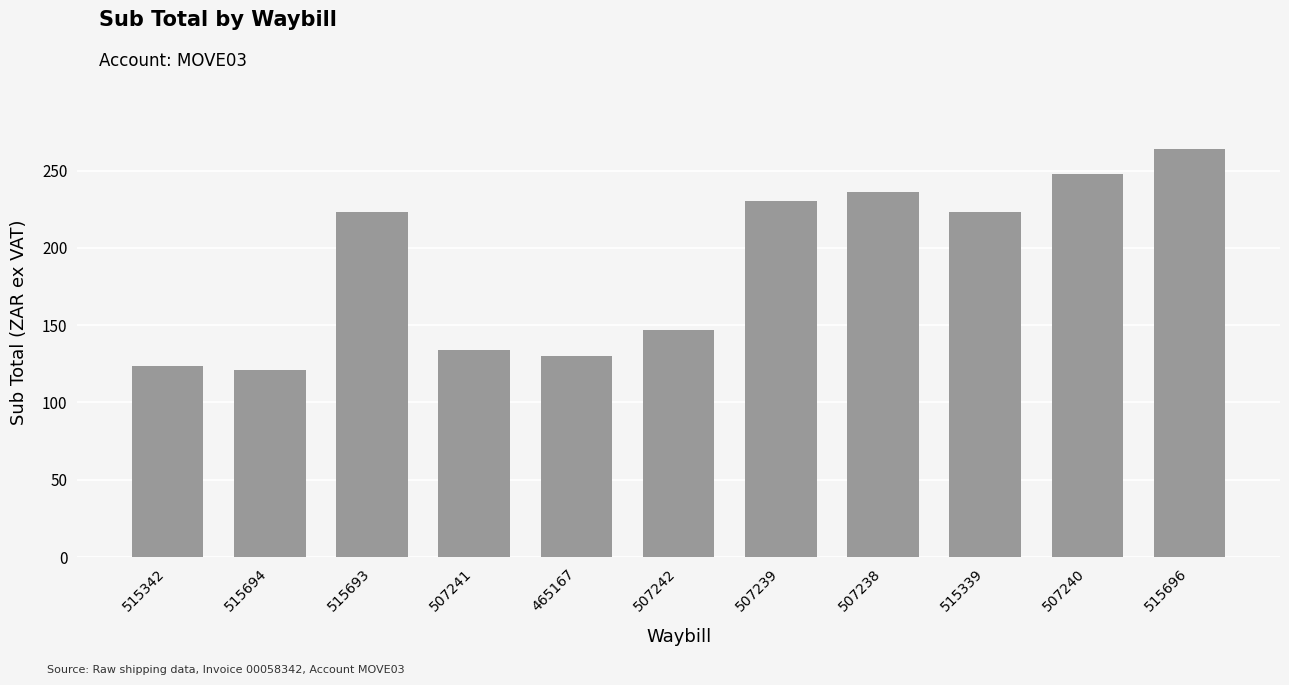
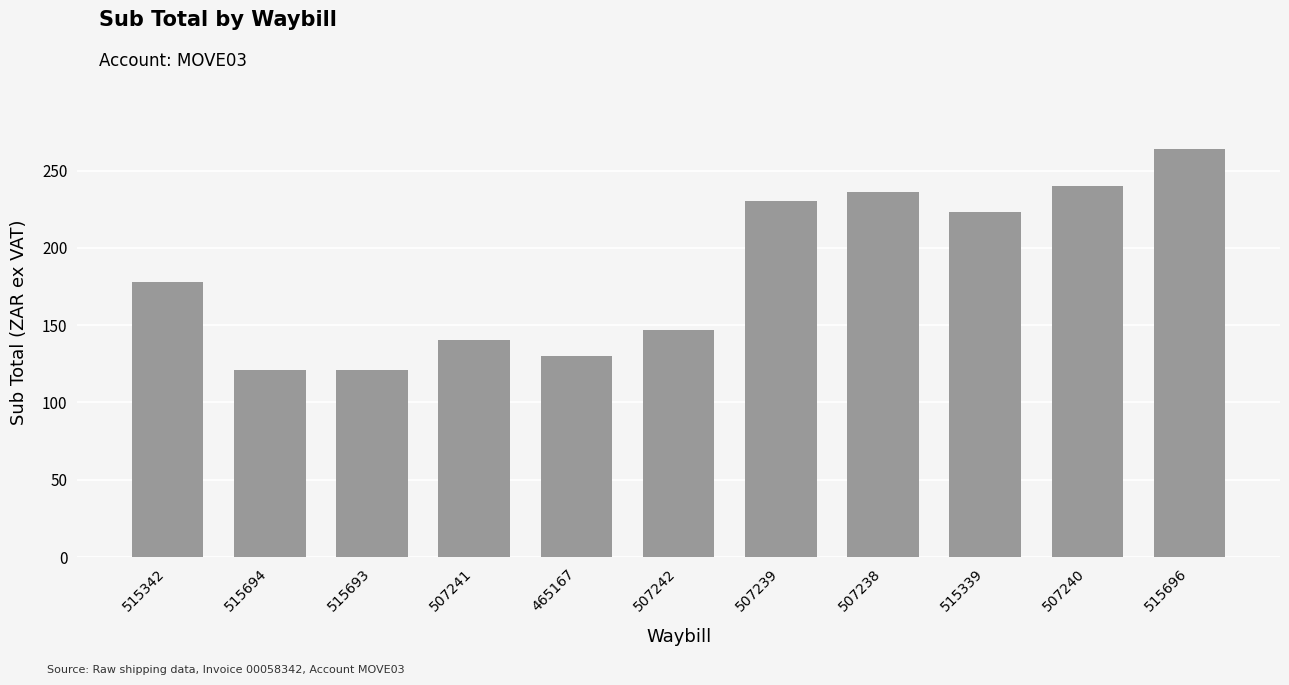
515342: 124 -> 178
515693: 223 -> 121
507241: 134 -> 140
507240: 248 -> 240
